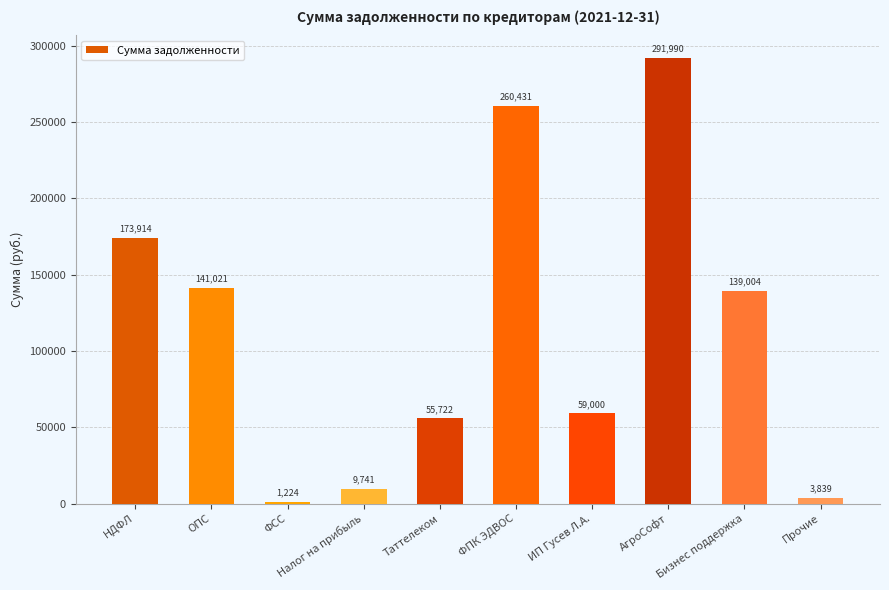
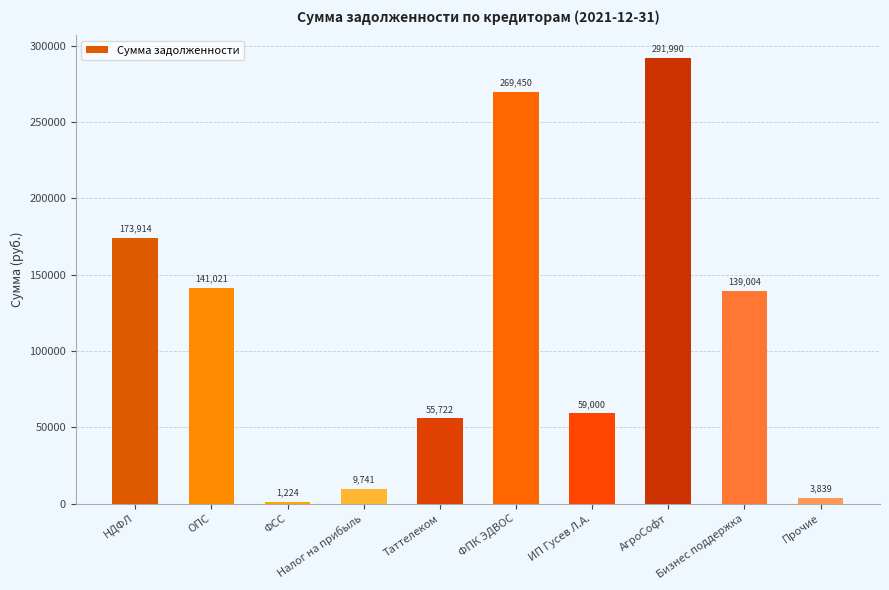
ФПК ЭДВОС: 260,431 -> 269,450
